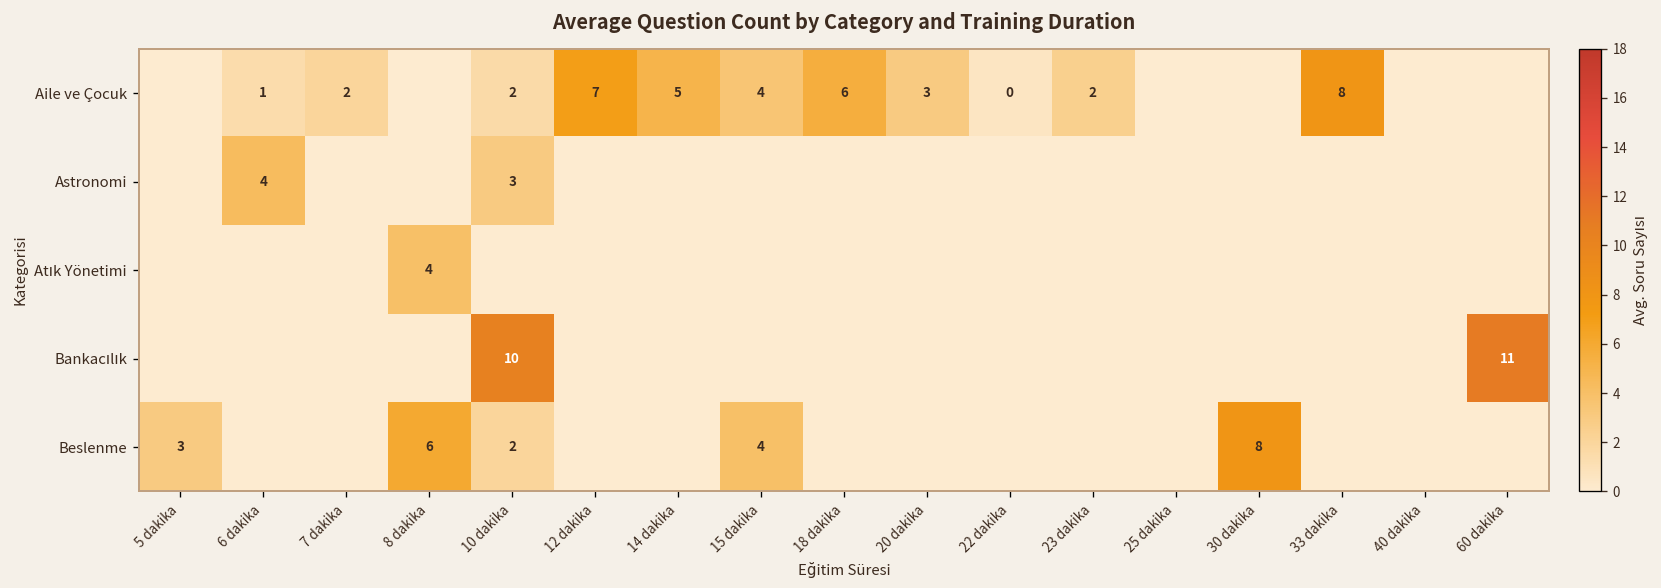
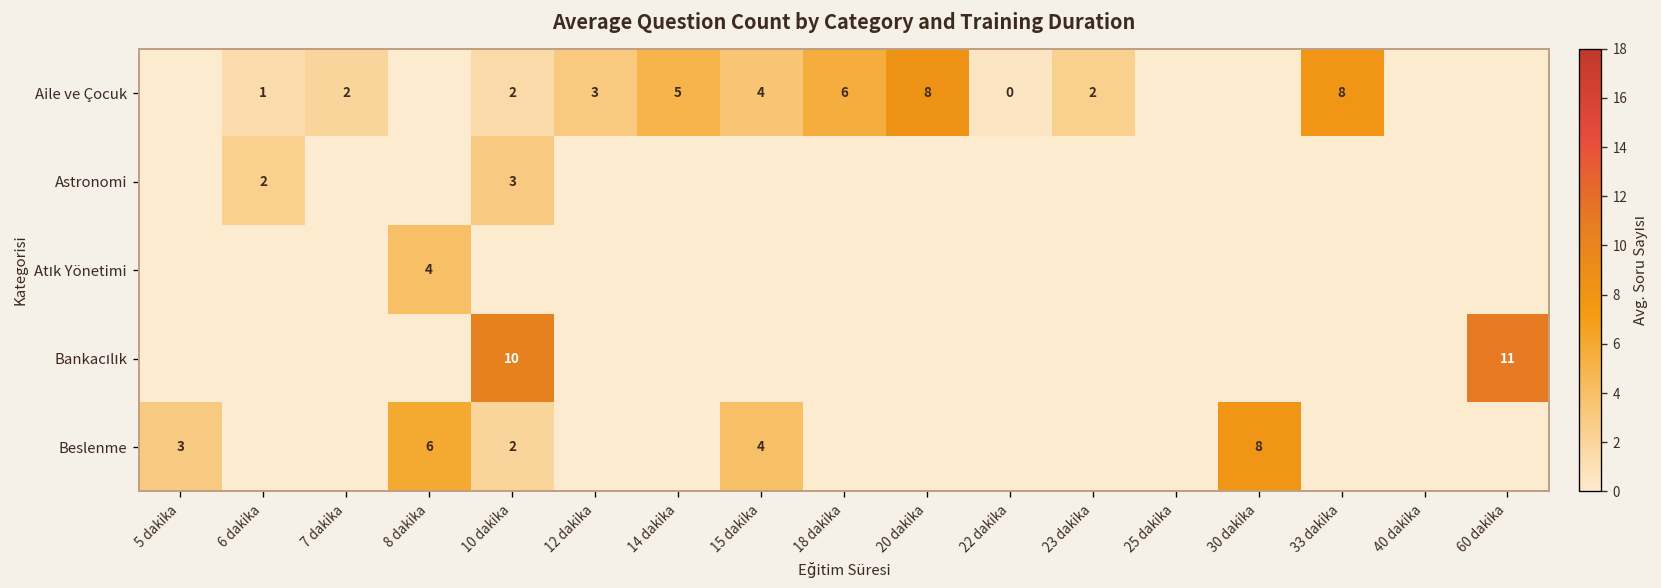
Aile ve Çocuk, 12 dakika: 7 -> 3
Aile ve Çocuk, 20 dakika: 3 -> 8
Astronomi, 6 dakika: 4 -> 2
